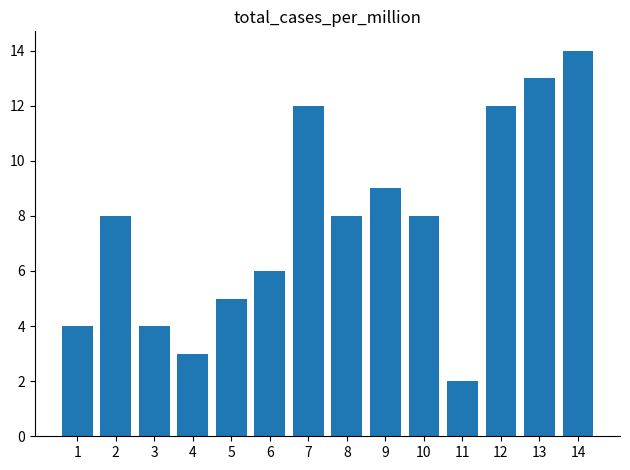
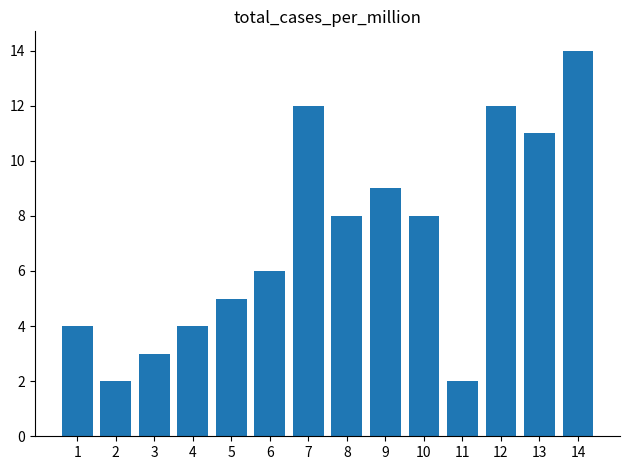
2: 8 -> 2
3: 4 -> 3
4: 3 -> 4
13: 13 -> 11
